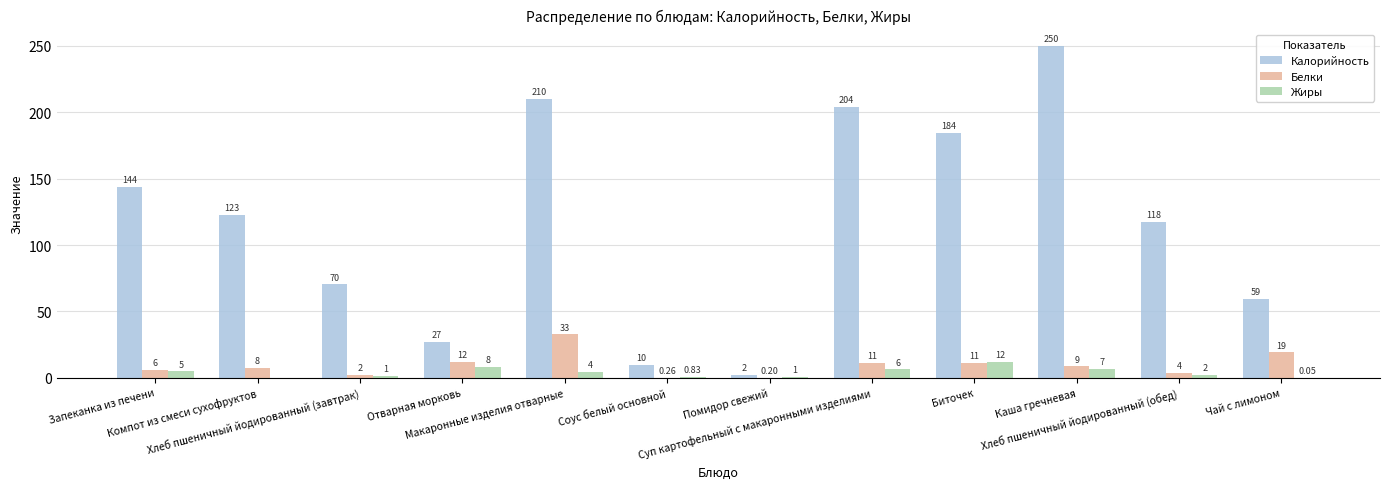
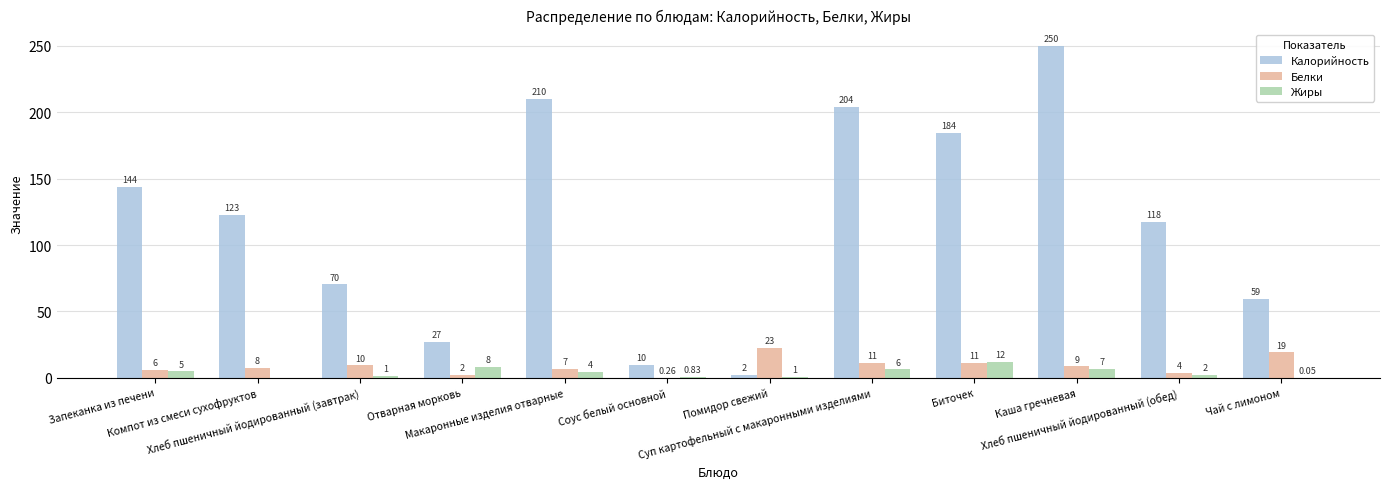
Белки, Хлеб пшеничный йодированный (завтрак): 2 -> 10
Белки, Отварная морковь: 12 -> 2
Белки, Макаронные изделия отварные: 33 -> 7
Белки, Помидор свежий: 0.20 -> 23
